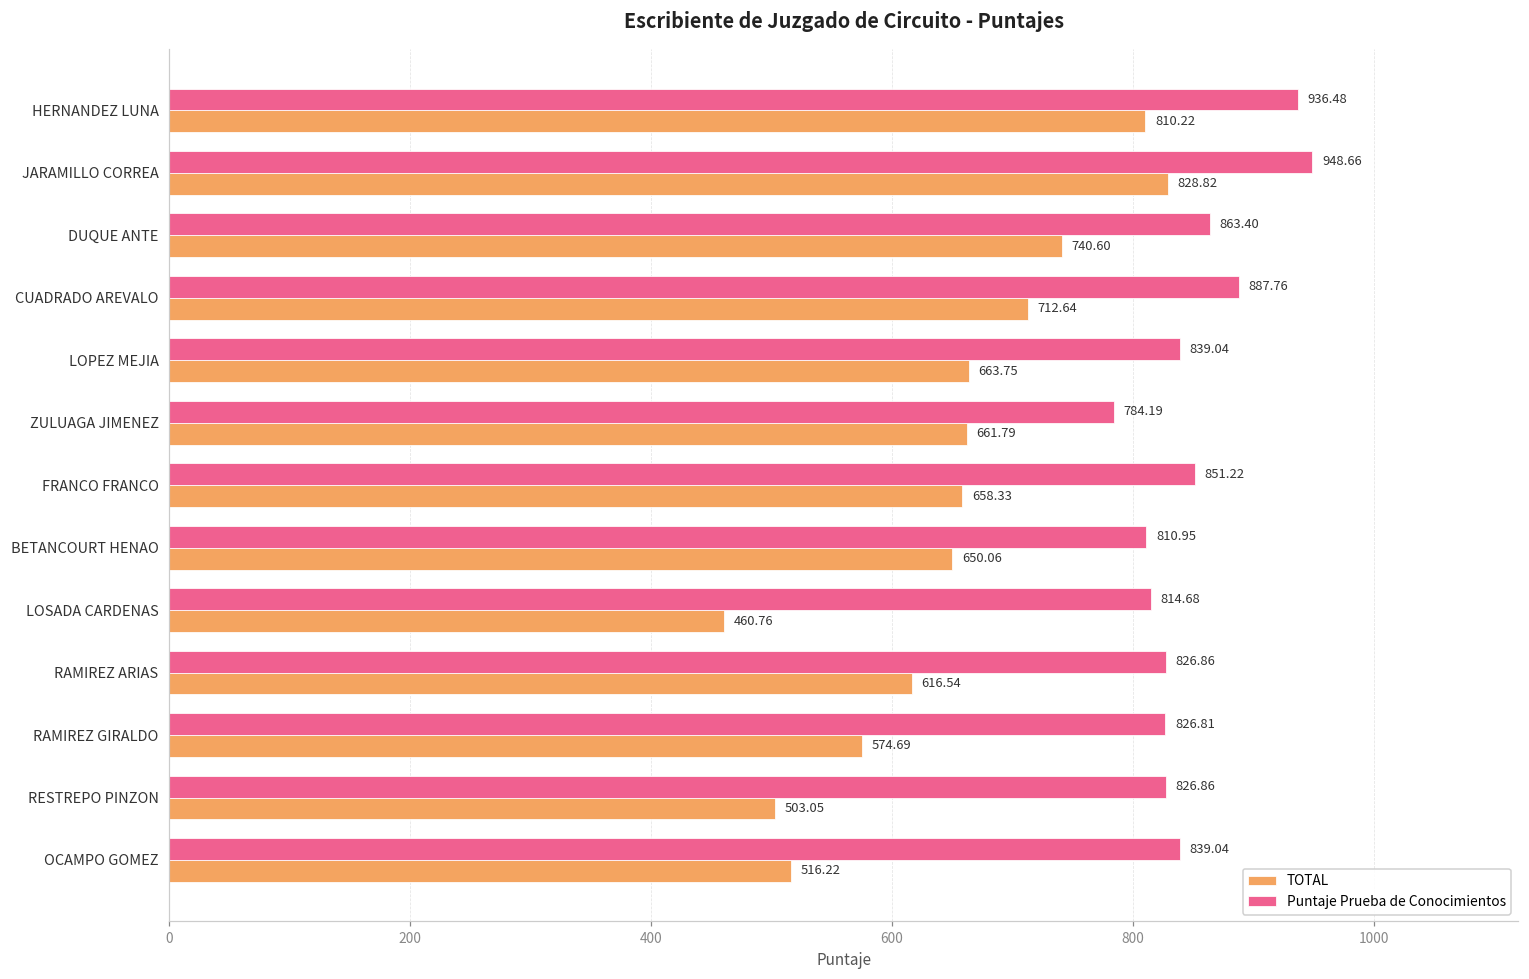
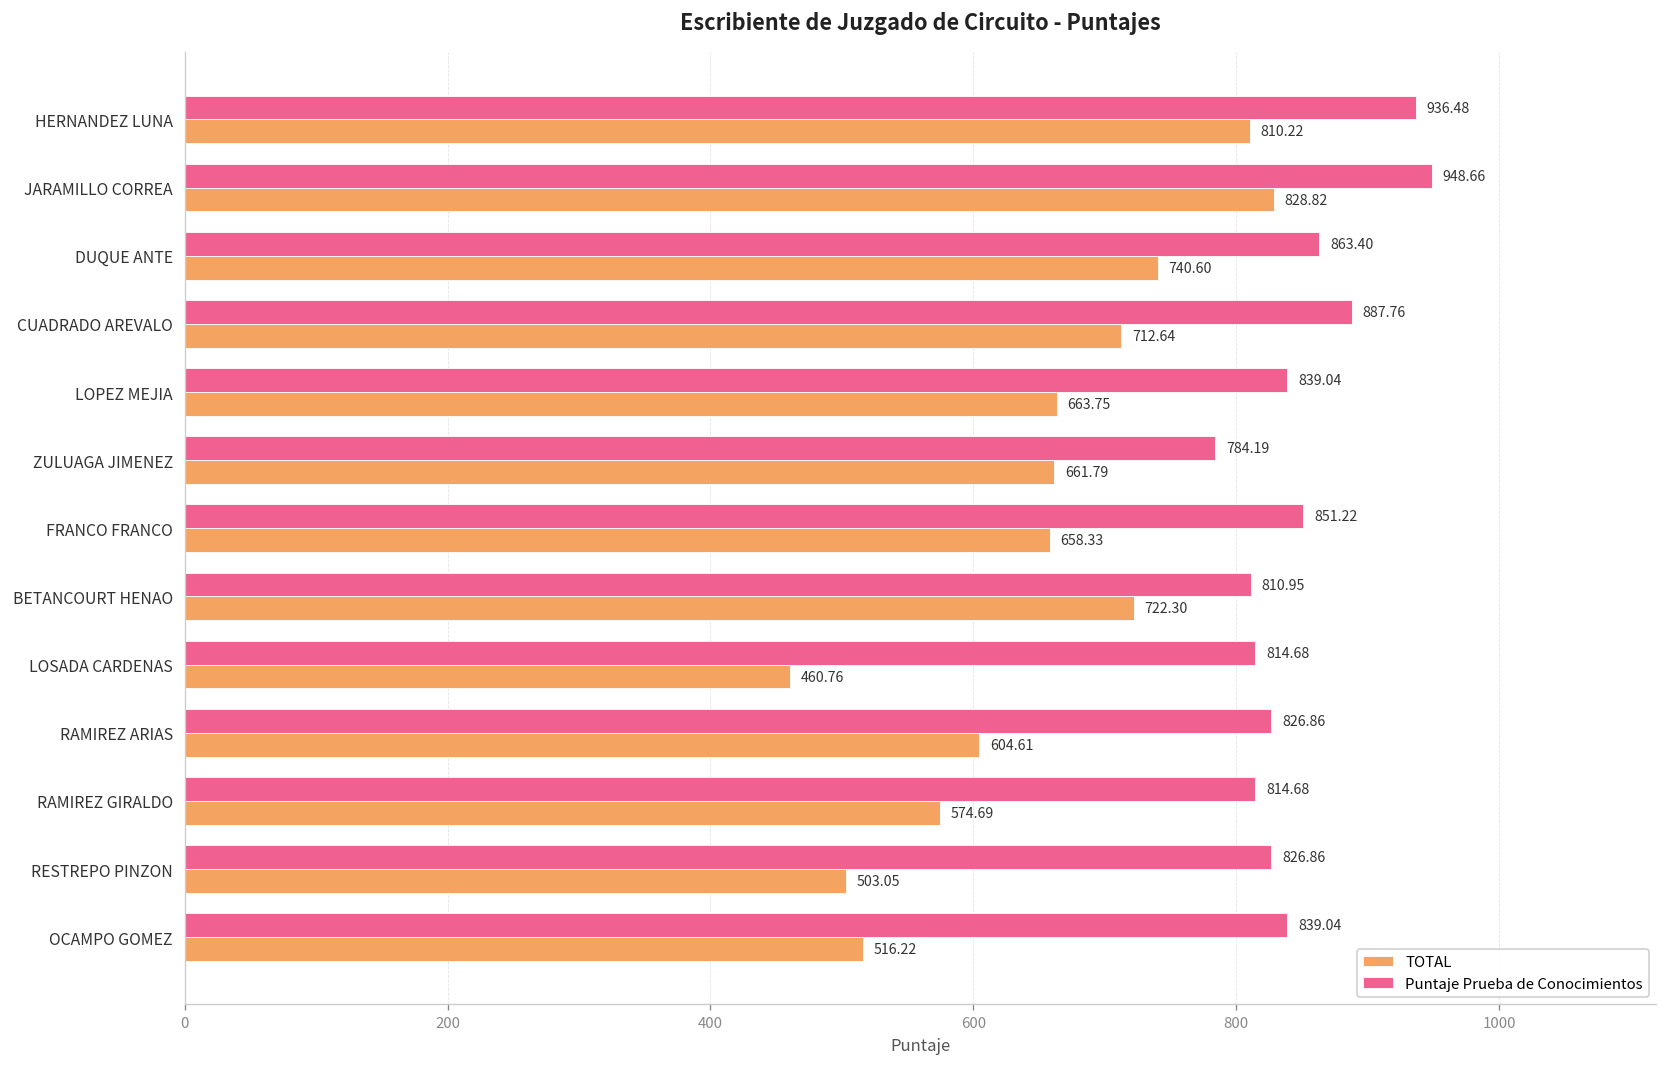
TOTAL, BETANCOURT HENAO: 650.06 -> 722.30
TOTAL, RAMIREZ ARIAS: 616.54 -> 604.61
Puntaje Prueba de Conocimientos, RAMIREZ GIRALDO: 826.81 -> 814.68
